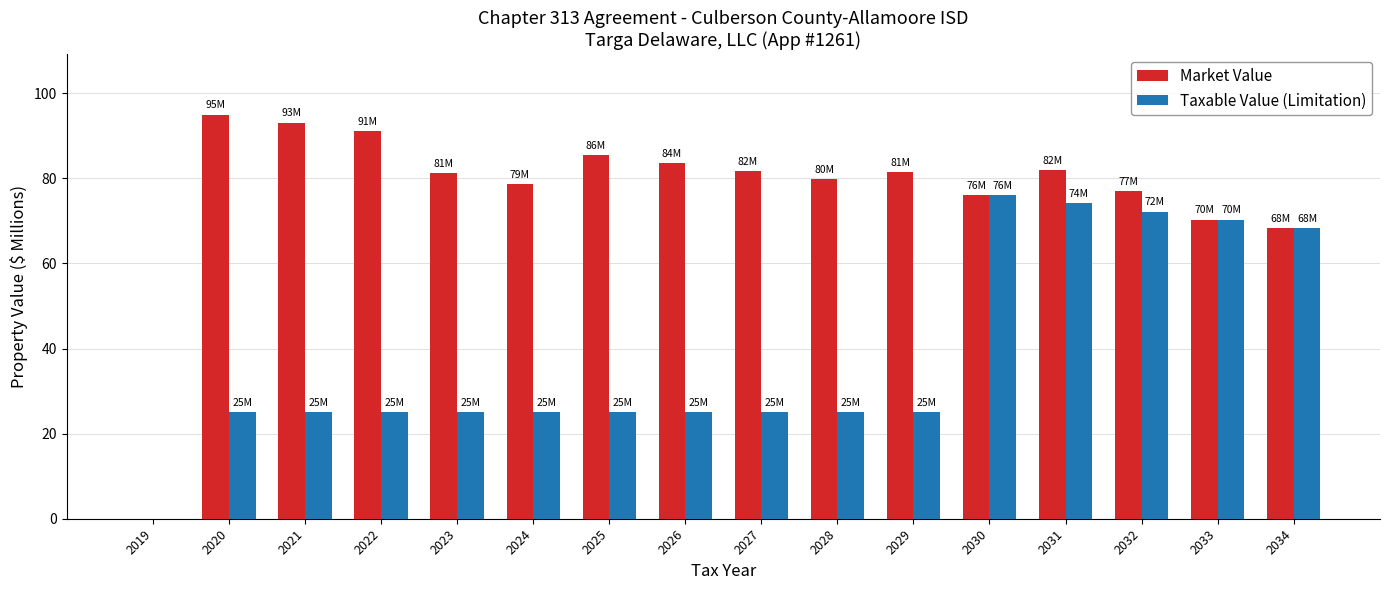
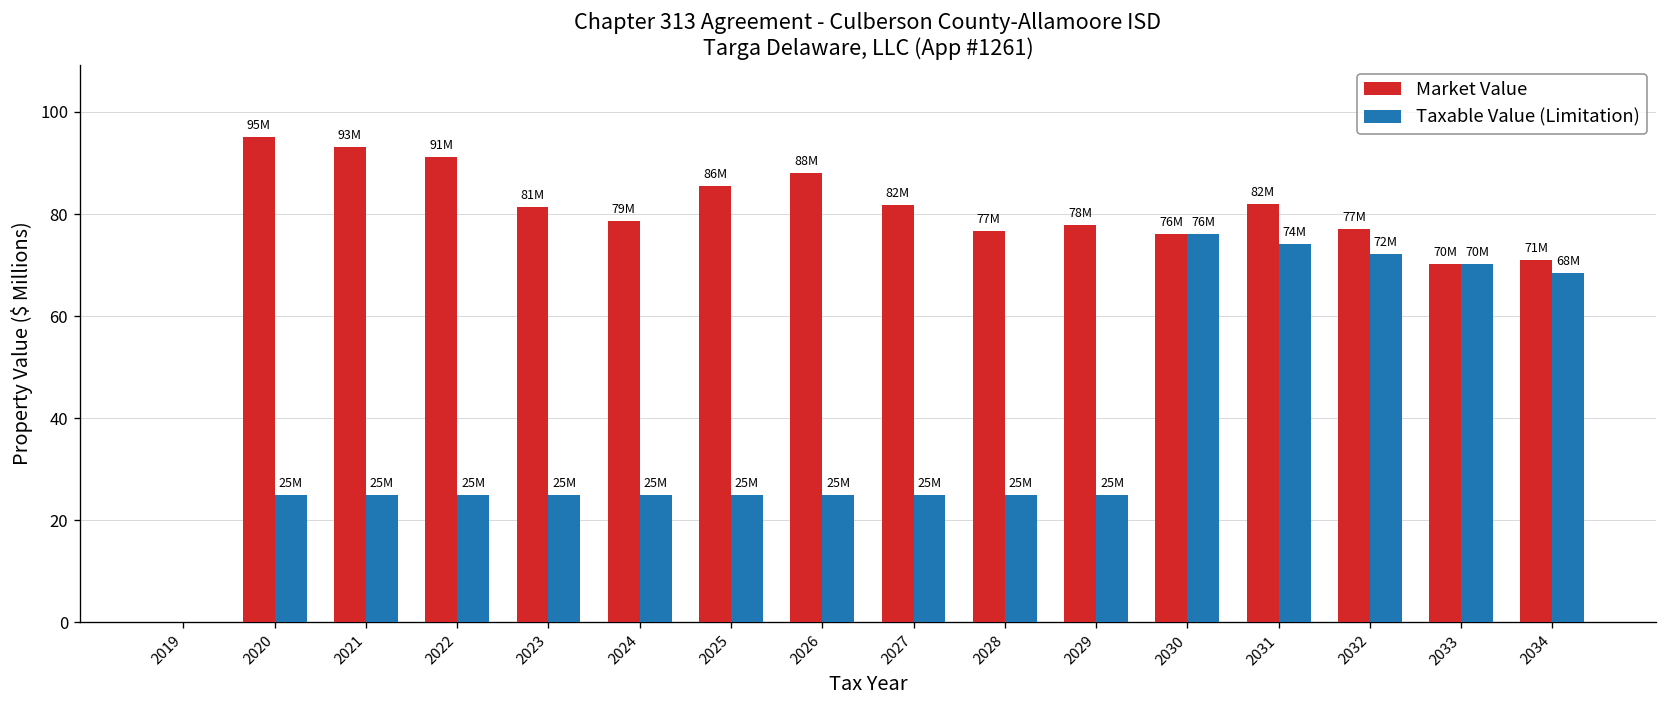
Market Value, 2026: 84M -> 88M
Market Value, 2028: 80M -> 77M
Market Value, 2029: 81M -> 78M
Market Value, 2034: 68M -> 71M
